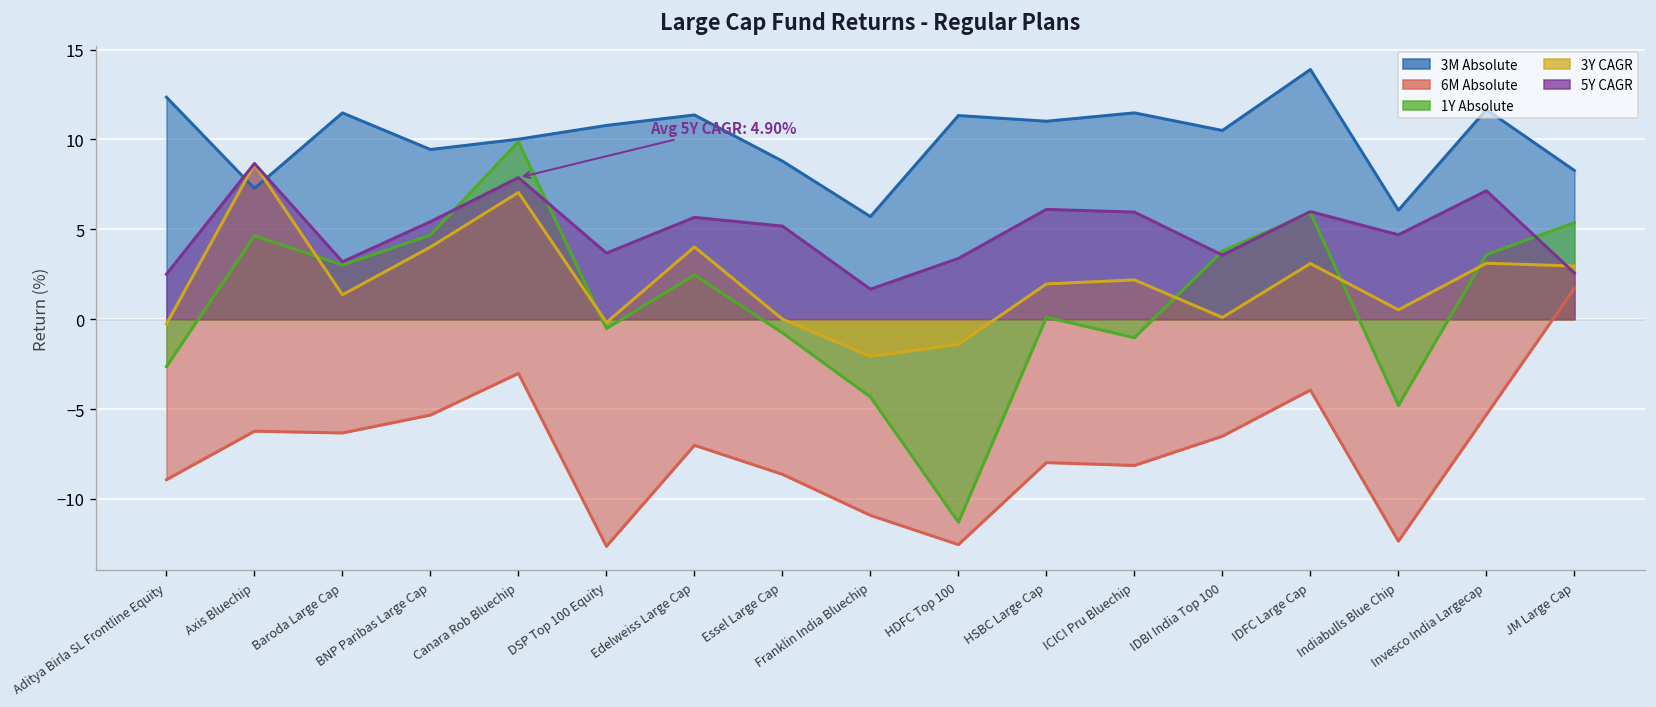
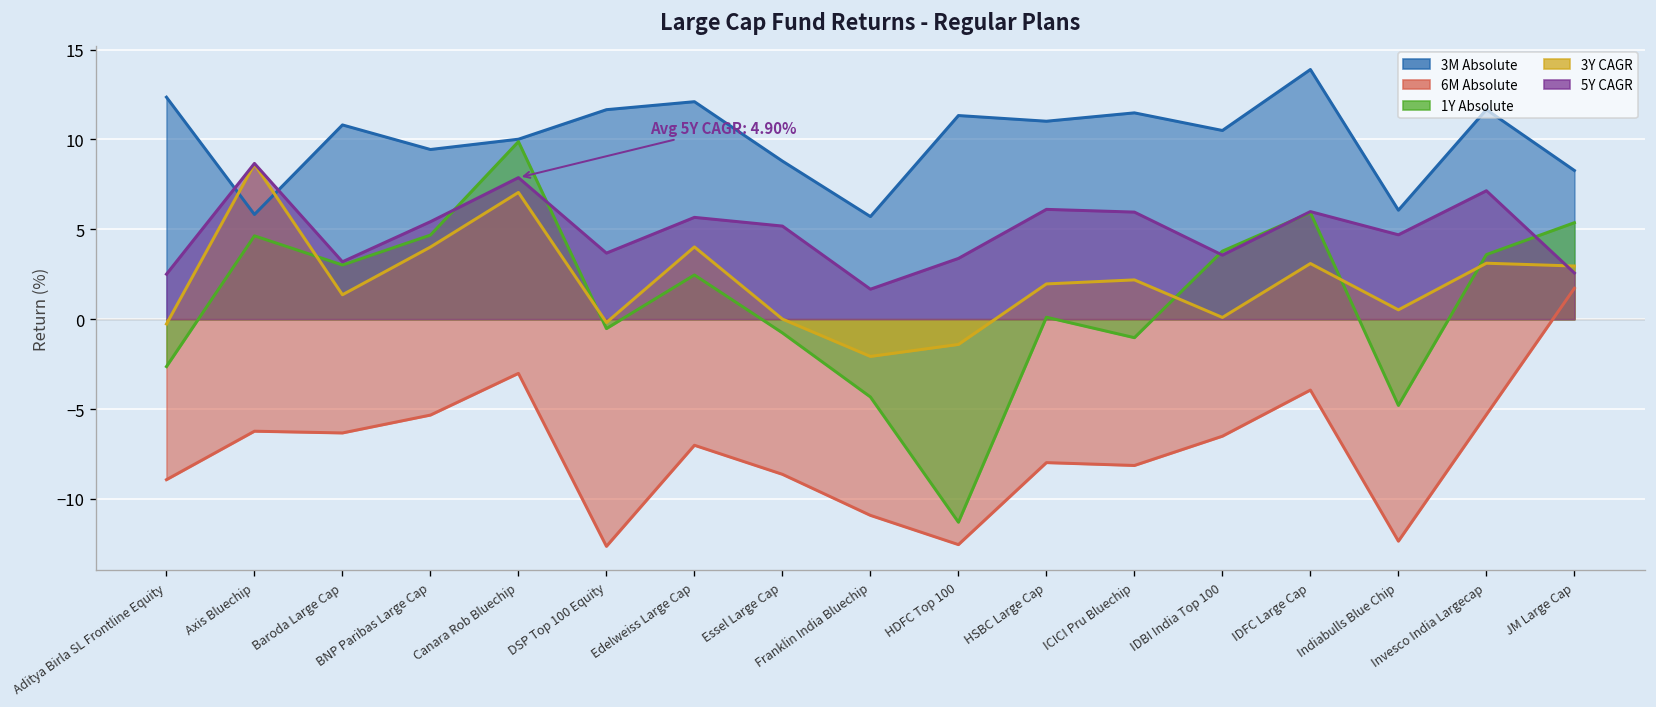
3M Absolute, Axis Bluechip: 7.3 -> 5.8
3M Absolute, Baroda Large Cap: 11.5 -> 10.8
3M Absolute, DSP Top 100 Equity: 10.8 -> 11.7
3M Absolute, Edelweiss Large Cap: 11.4 -> 12.1
